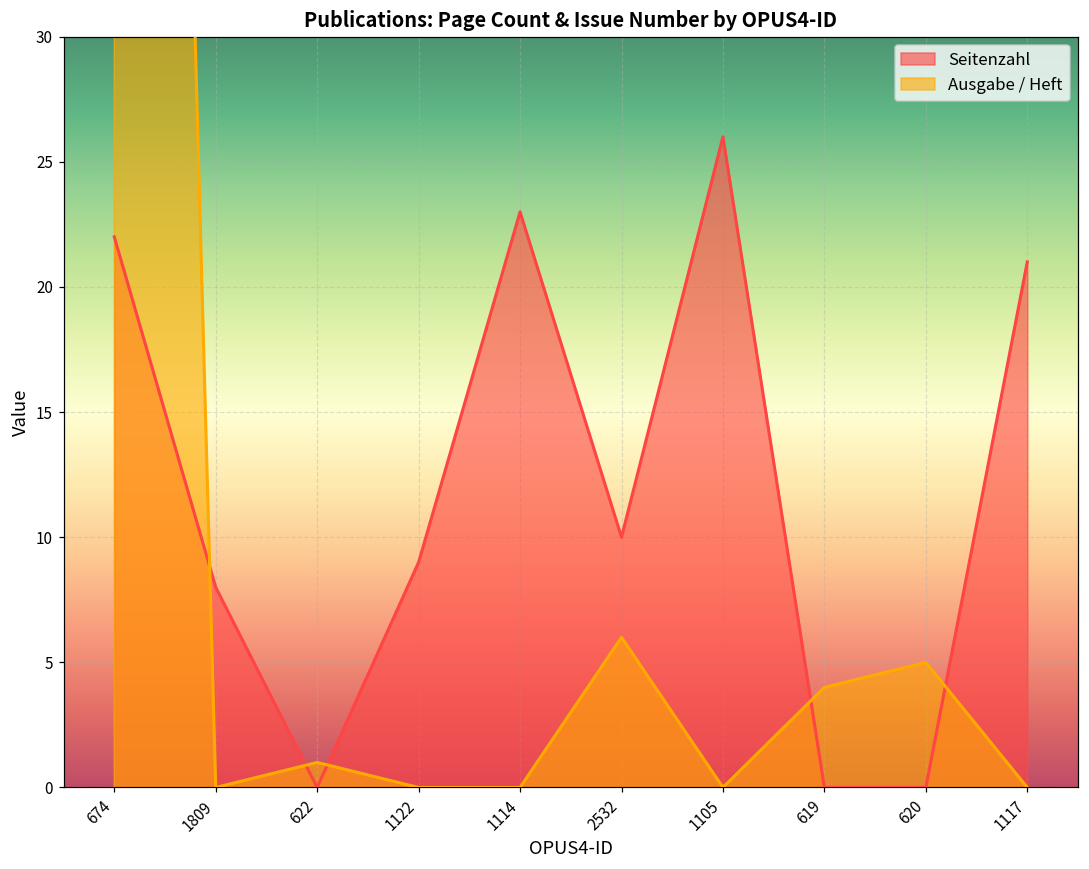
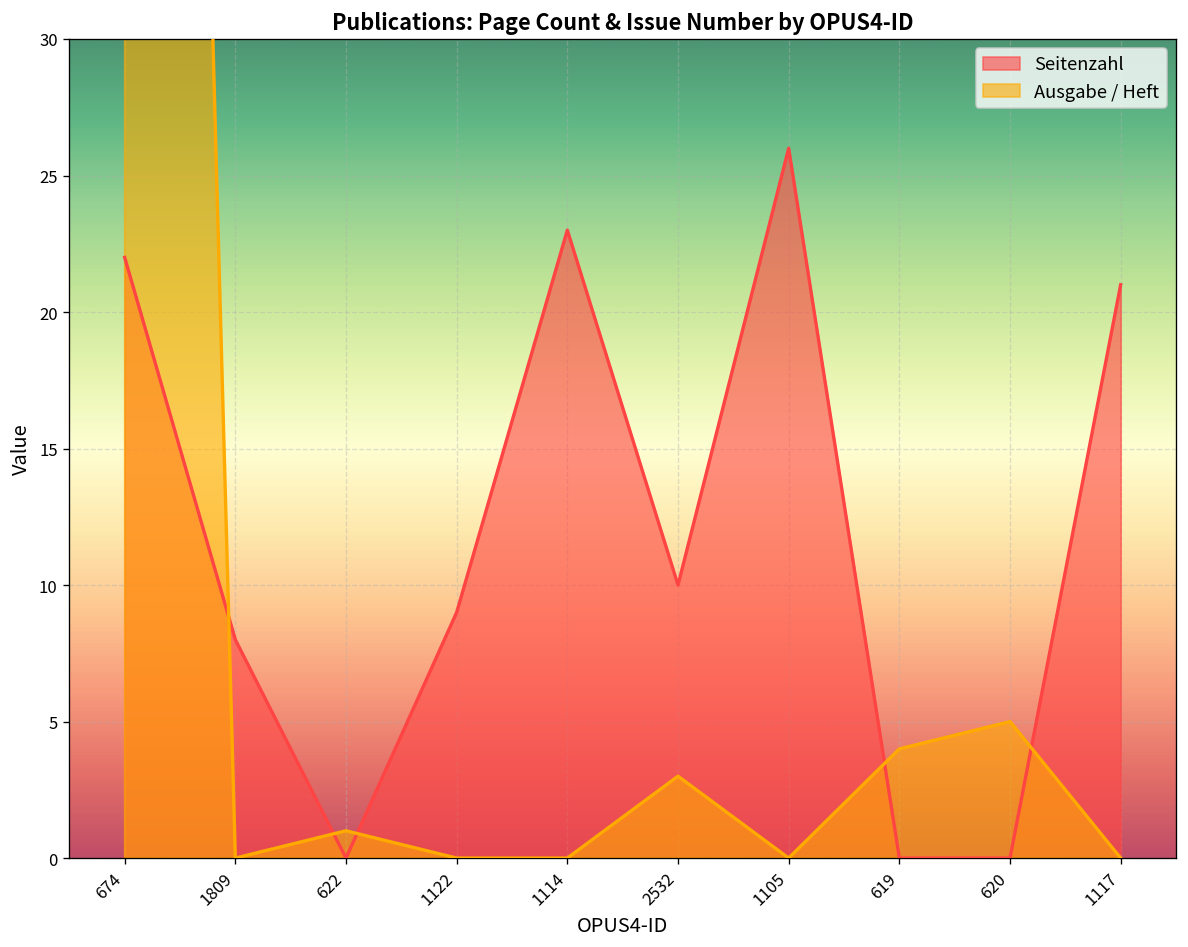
Ausgabe / Heft, 2532: 6 -> 3
